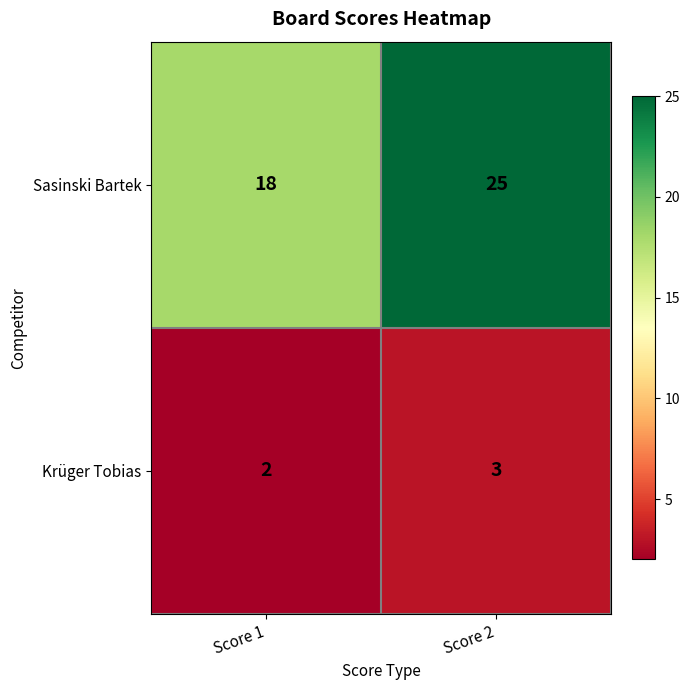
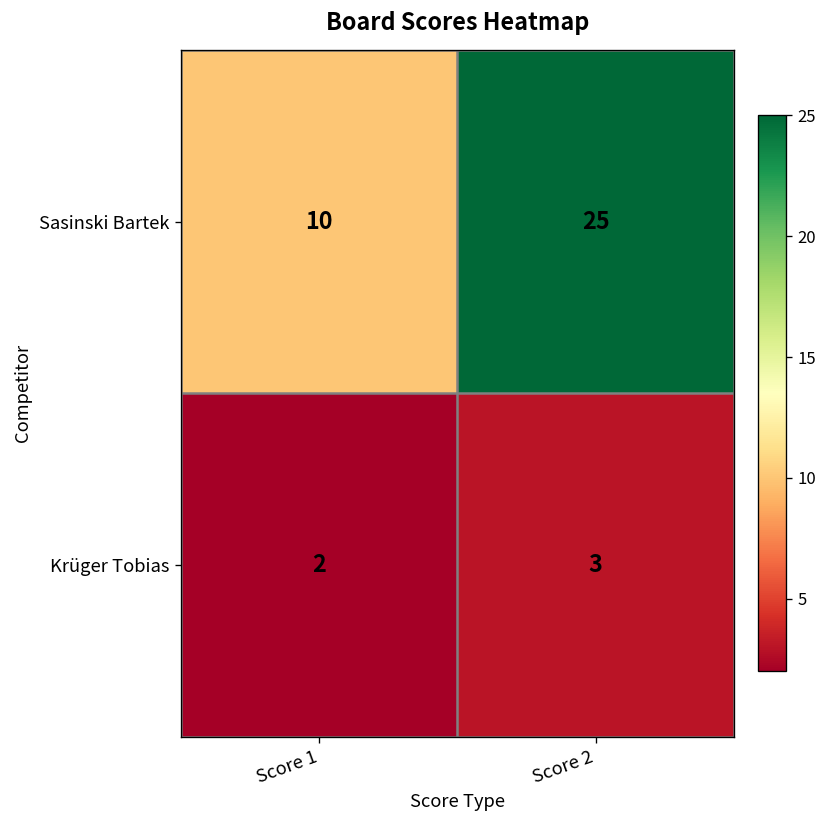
Sasinski Bartek, Score 1: 18 -> 10
